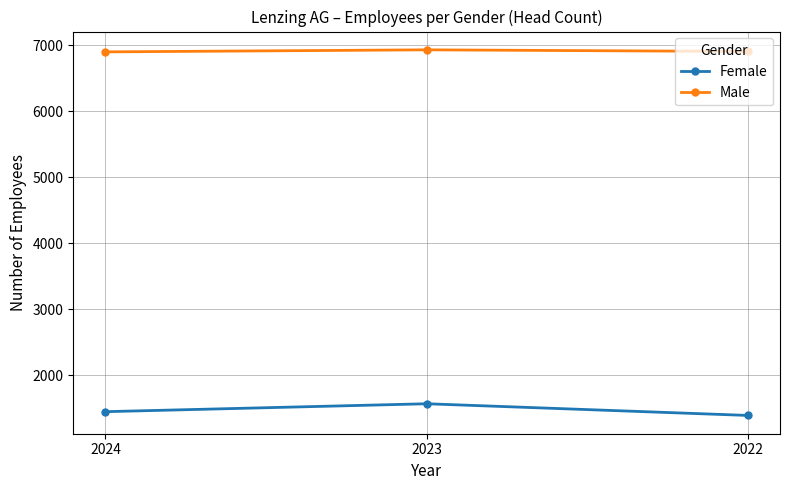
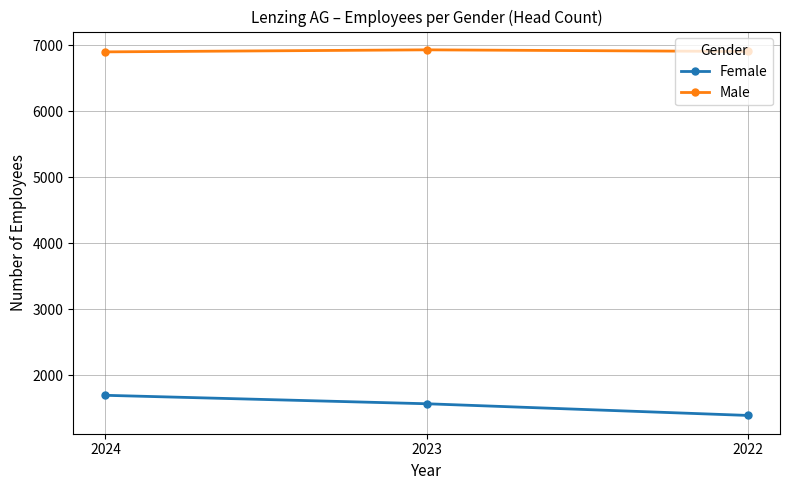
Female, 2024: 1500 -> 1700
